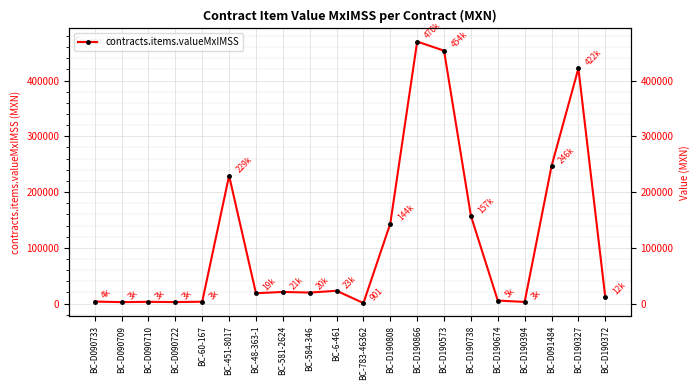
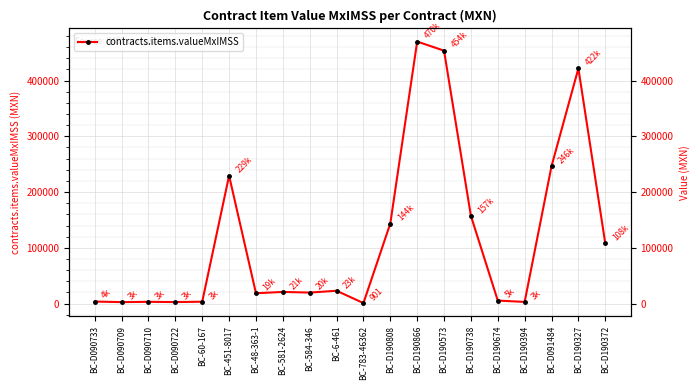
BC-D190372: 12k -> 108k
